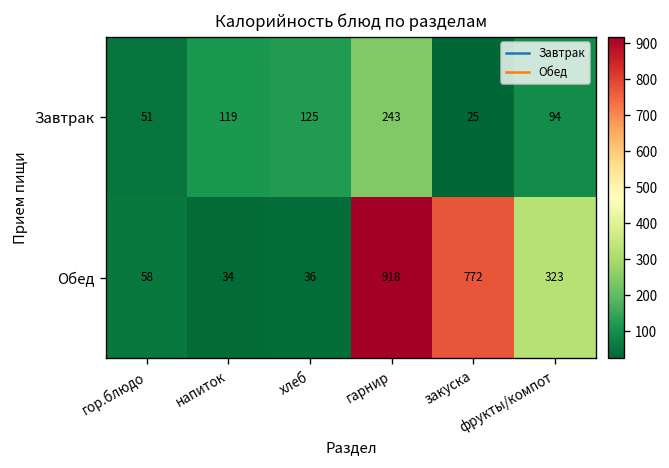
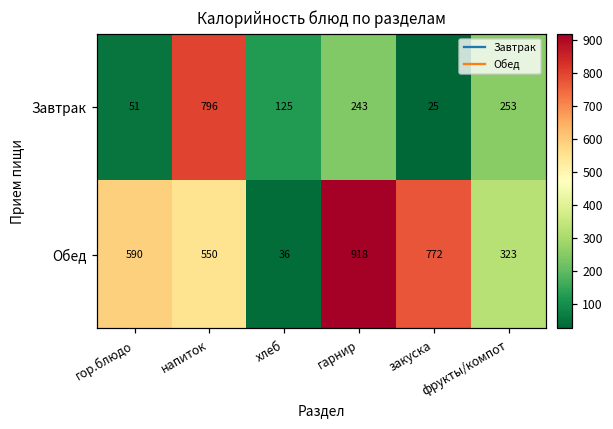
Завтрак, напиток: 119 -> 796
Завтрак, фрукты/компот: 94 -> 253
Обед, гор.блюдо: 58 -> 590
Обед, напиток: 34 -> 550
